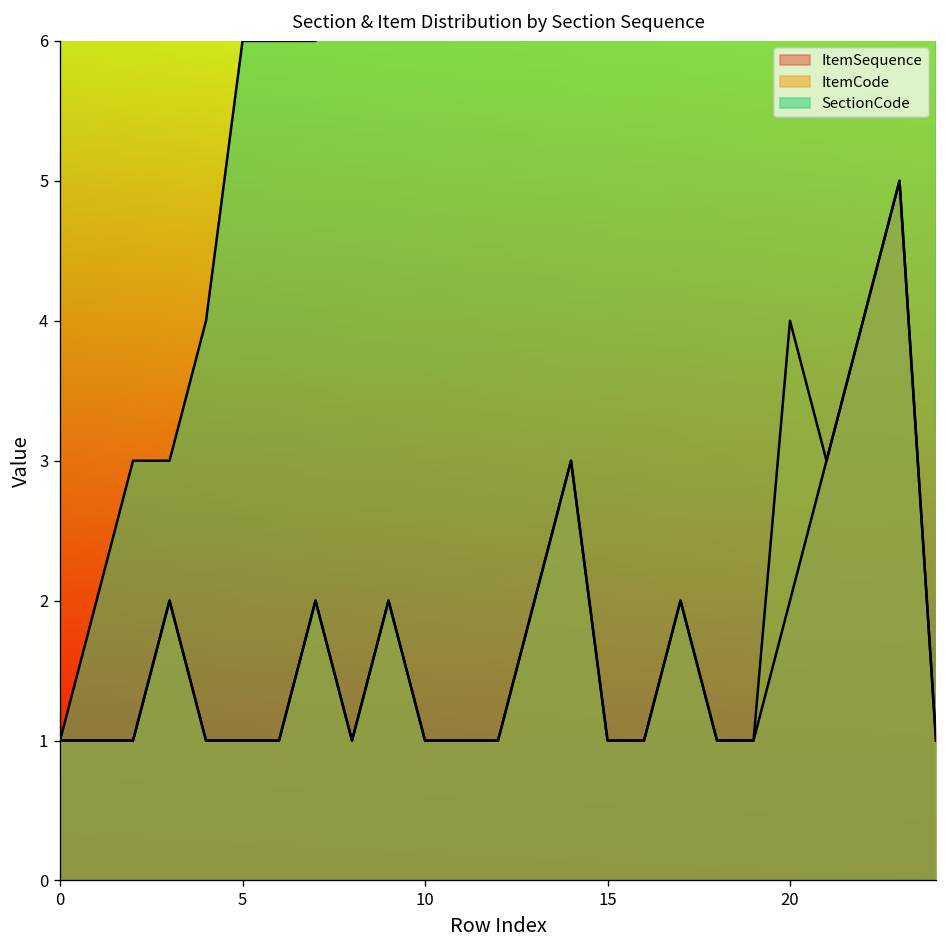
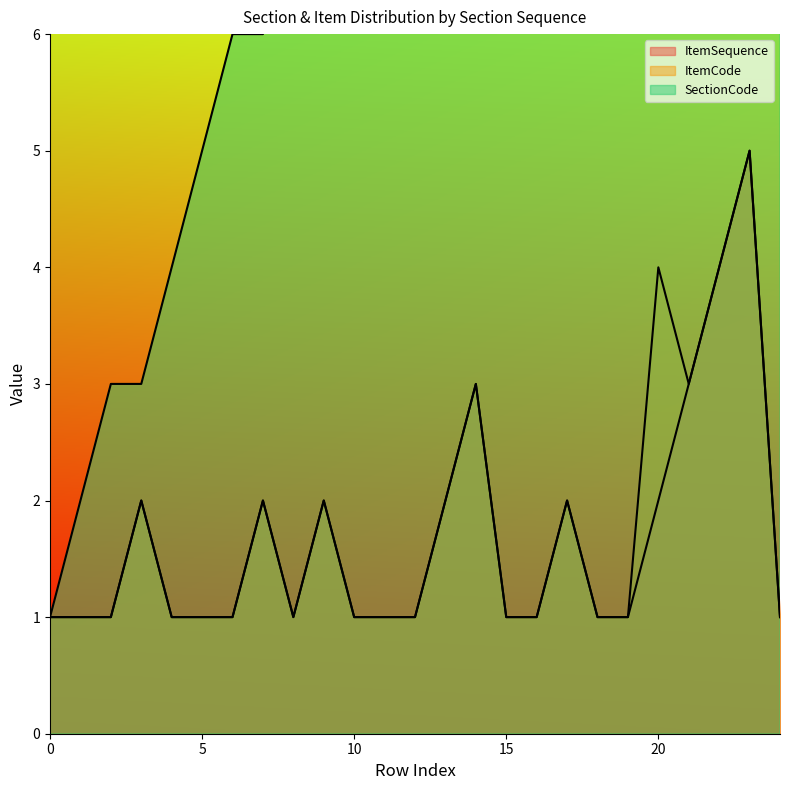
SectionCode, 5: 6 -> 5
